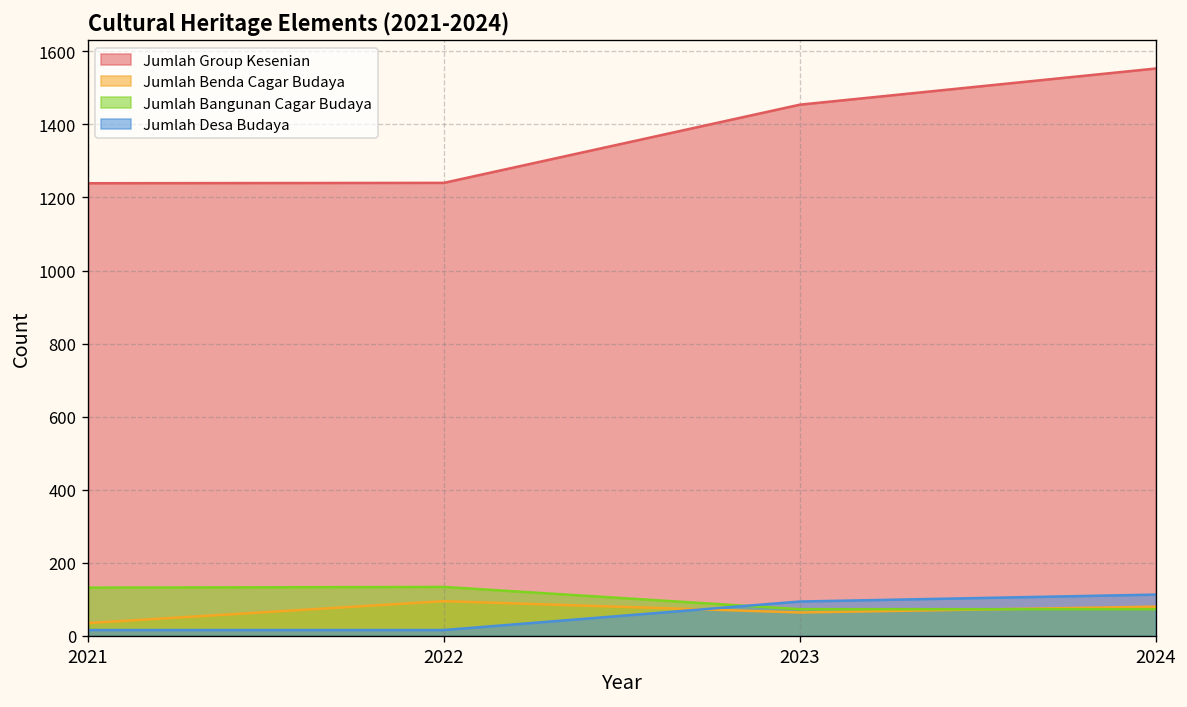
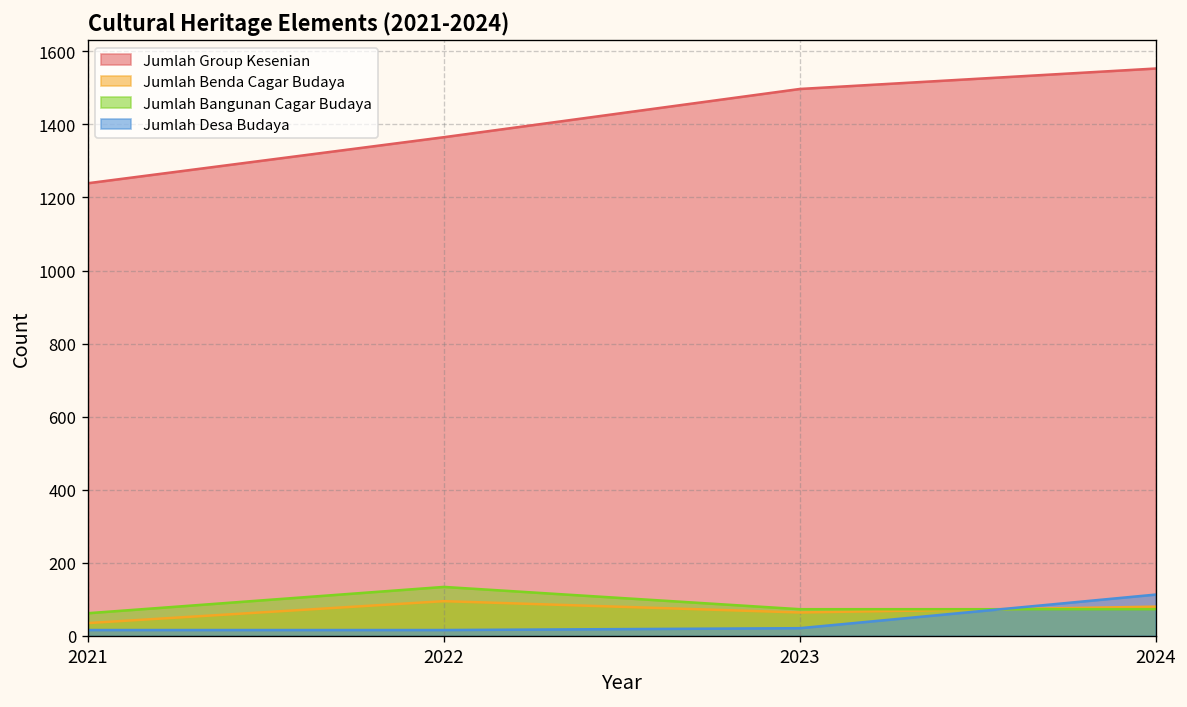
Jumlah Bangunan Cagar Budaya, 2021: 130 -> 60
Jumlah Group Kesenian, 2022: 1240 -> 1370
Jumlah Group Kesenian, 2023: 1450 -> 1500
Jumlah Desa Budaya, 2023: 90 -> 20
